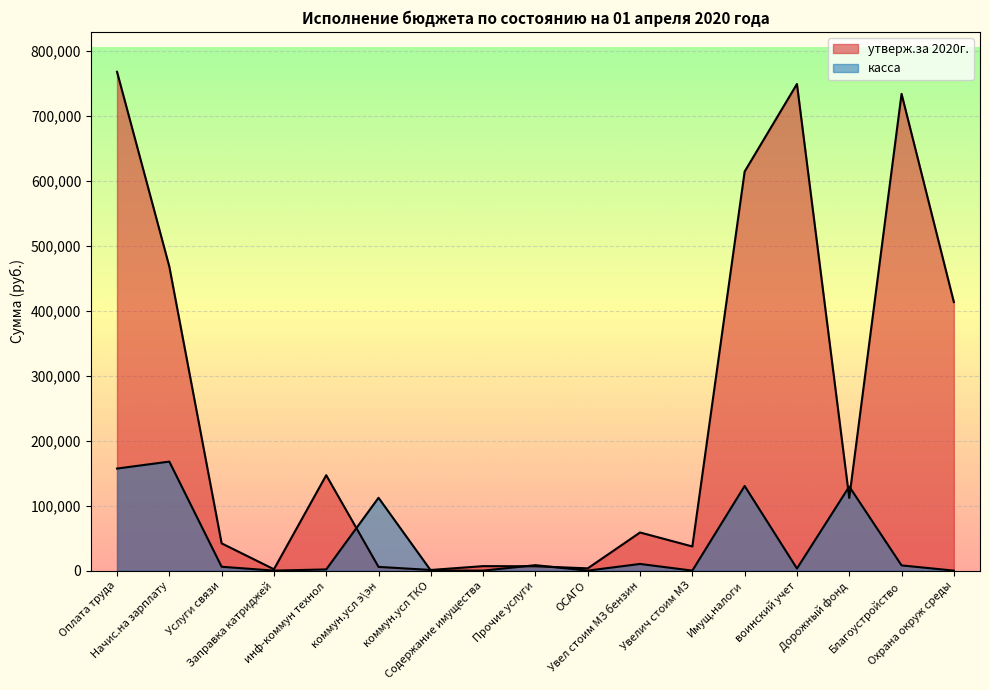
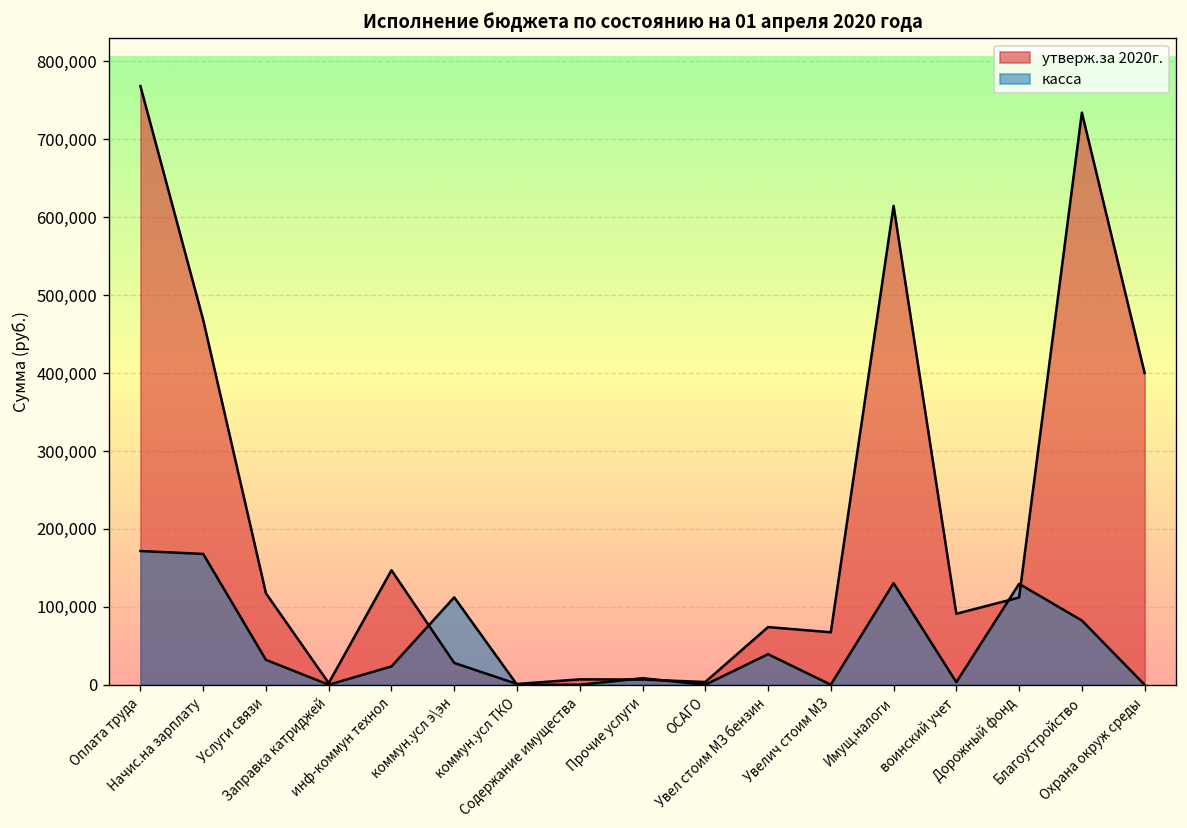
касса, Оплата труда: 160,000 -> 170,000
утверж.за 2020г., Услуги связи: 40,000 -> 120,000
касса, Услуги связи: 10,000 -> 30,000
касса, инф-коммун технол: 0 -> 20,000
утверж.за 2020г., коммун.усл э\эн: 10,000 -> 30,000
утверж.за 2020г., Увел стоим МЗ бензин: 60,000 -> 70,000
касса, Увел стоим МЗ бензин: 10,000 -> 40,000
утверж.за 2020г., Увелич стоим МЗ: 40,000 -> 70,000
утверж.за 2020г., воинский учет: 750,000 -> 90,000
касса, Благоустройство: 10,000 -> 80,000
утверж.за 2020г., Охрана окруж среды: 410,000 -> 400,000
